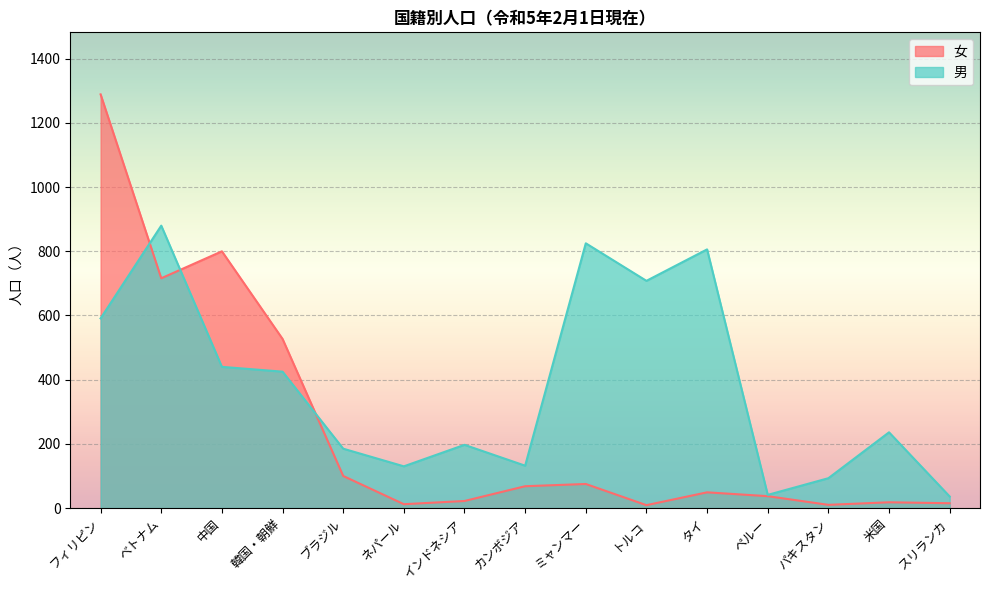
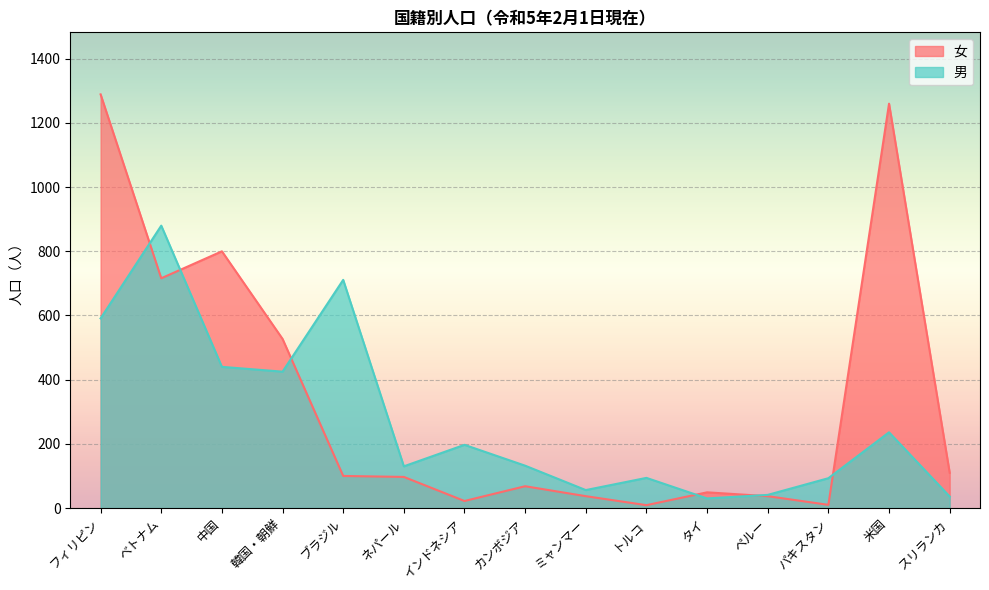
男, ブラジル: 190 -> 710
女, ネパール: 10 -> 100
女, ミャンマー: 80 -> 40
男, ミャンマー: 830 -> 60
男, トルコ: 710 -> 90
男, タイ: 810 -> 30
女, 米国: 20 -> 1260
女, スリランカ: 20 -> 110
